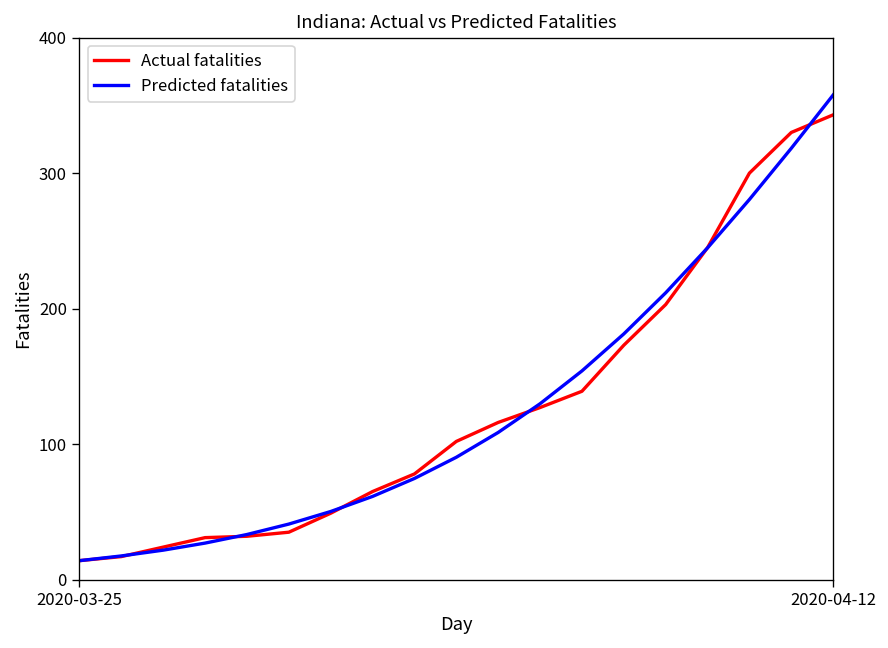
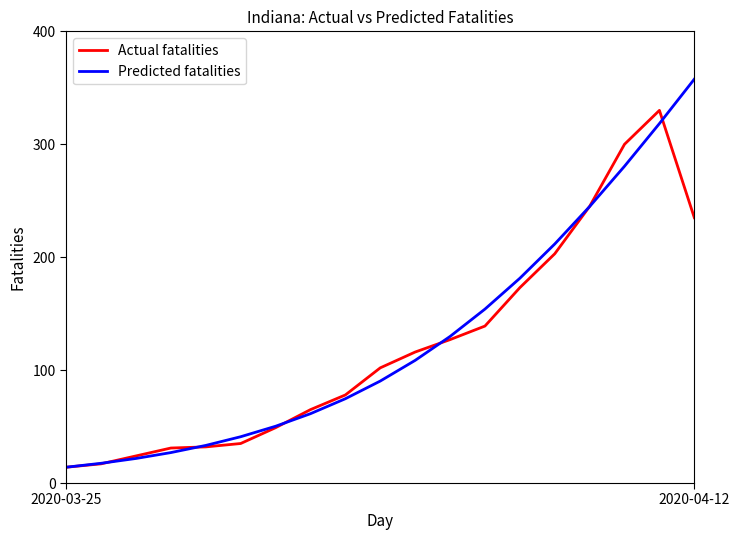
Actual fatalities, 2020-04-12: 343 -> 235
